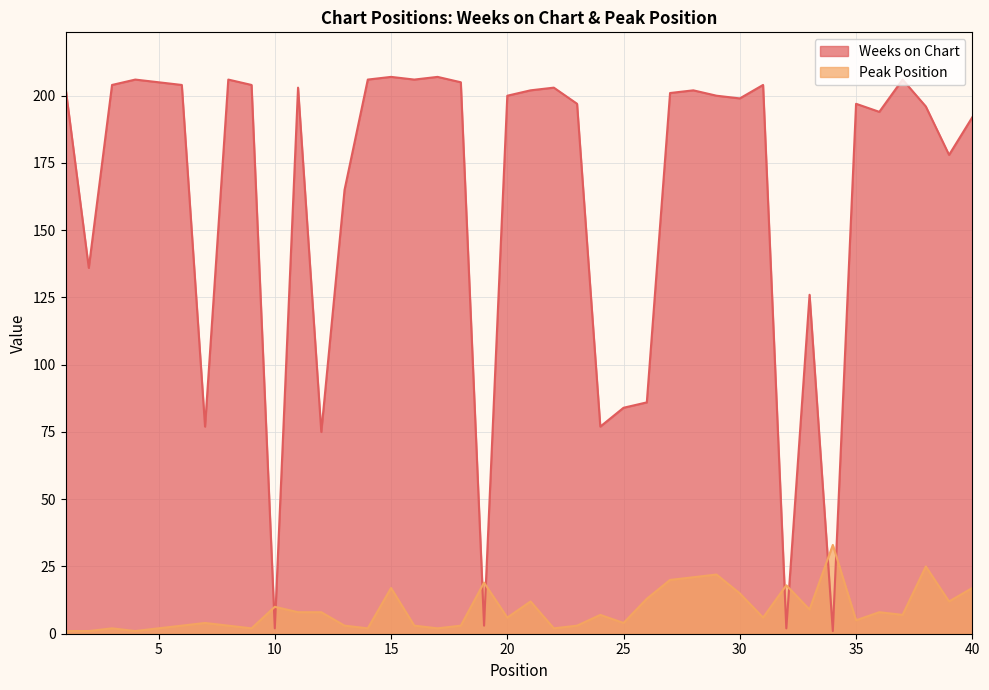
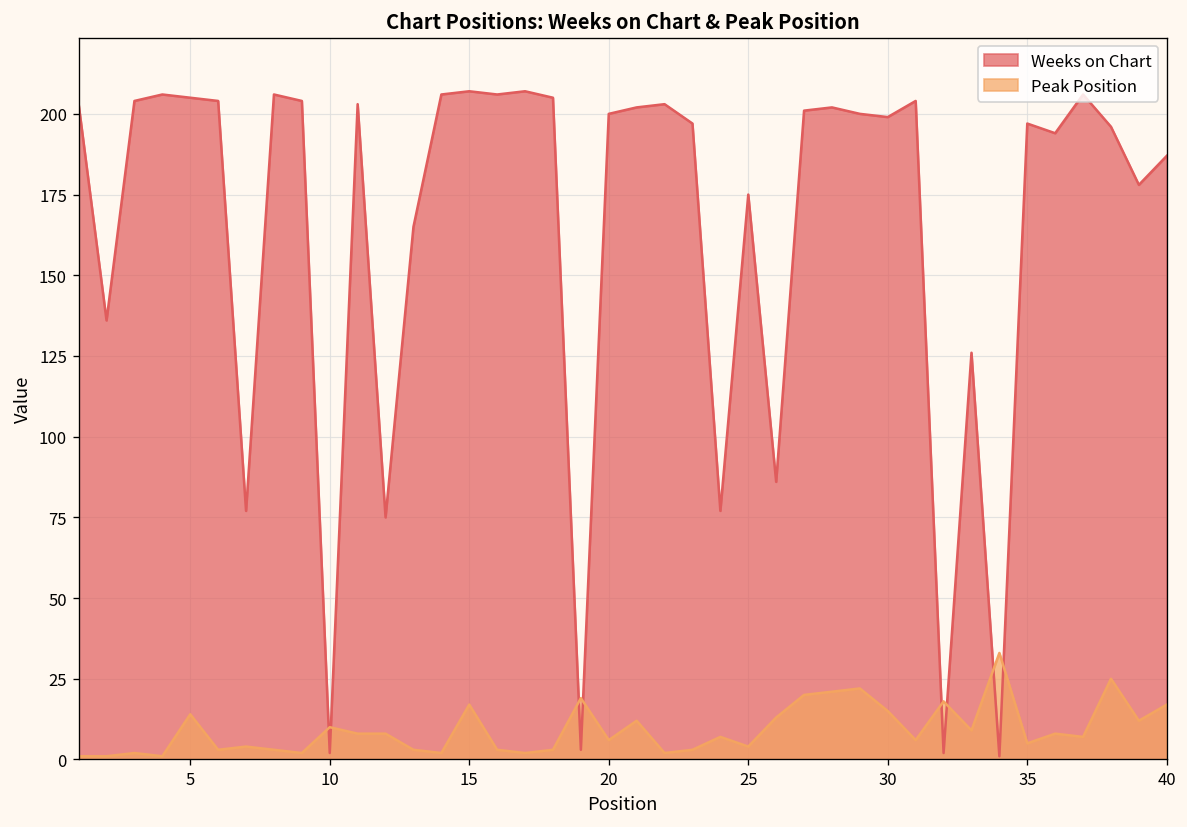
Peak Position, 5: 2 -> 14
Weeks on Chart, 25: 84 -> 175
Weeks on Chart, 40: 192 -> 187
